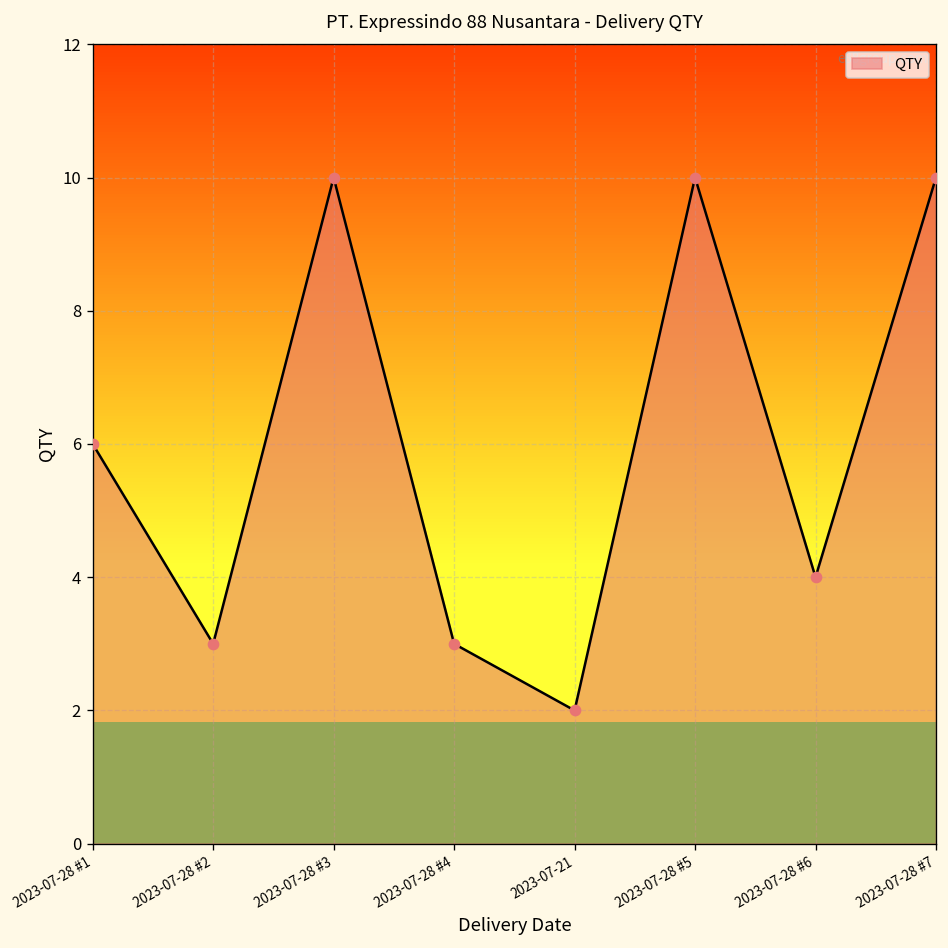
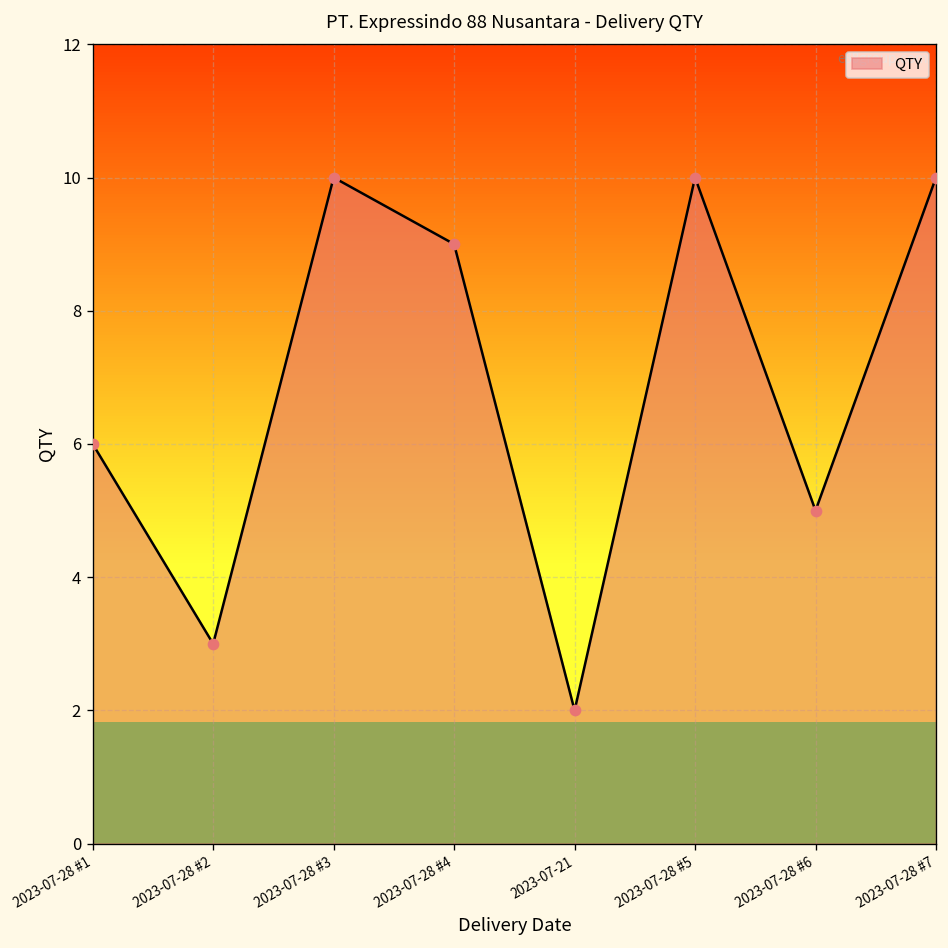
2023-07-28 #4: 3 -> 9
2023-07-28 #6: 4 -> 5
